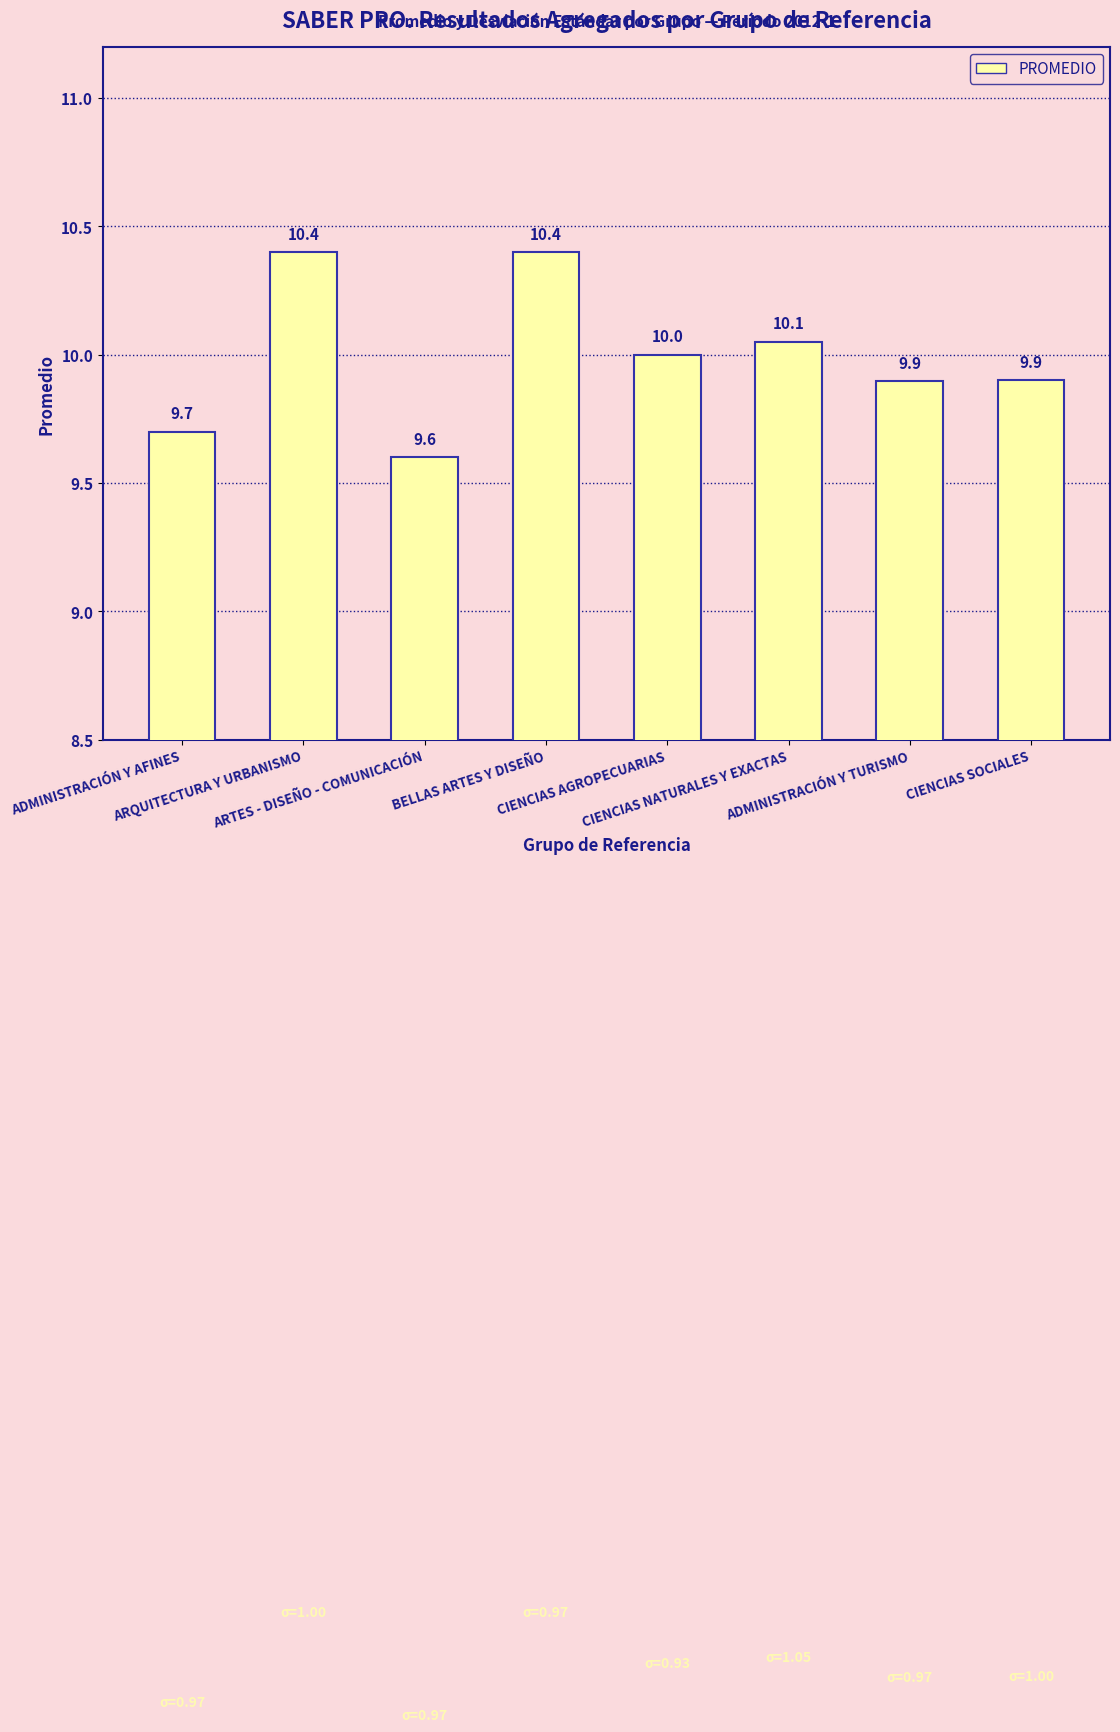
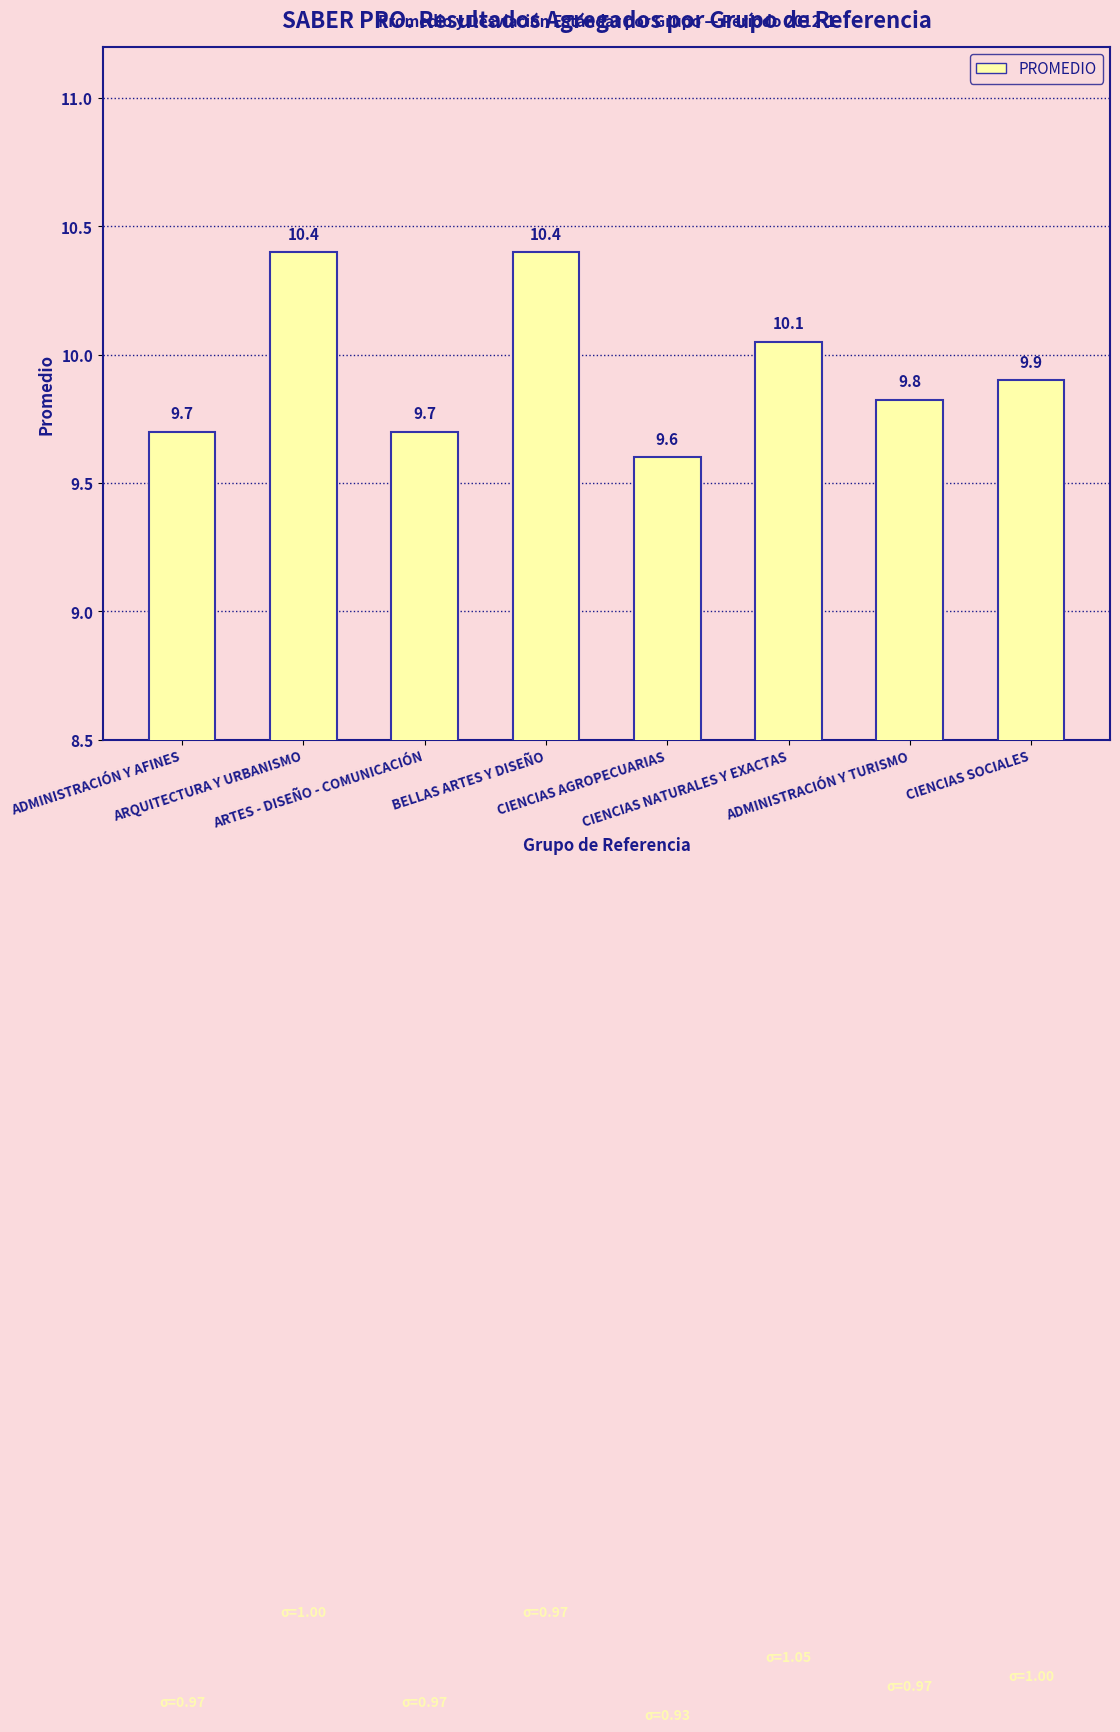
ARTES - DISEÑO - COMUNICACIÓN: 9.6 -> 9.7
CIENCIAS AGROPECUARIAS: 10.0 -> 9.6
ADMINISTRACIÓN Y TURISMO: 9.9 -> 9.8
